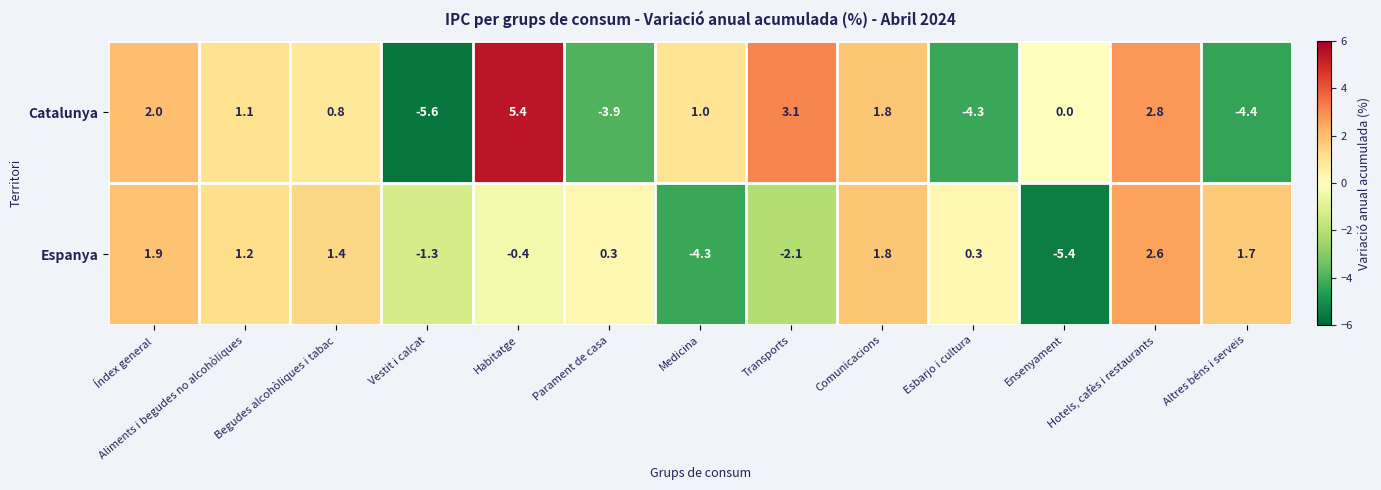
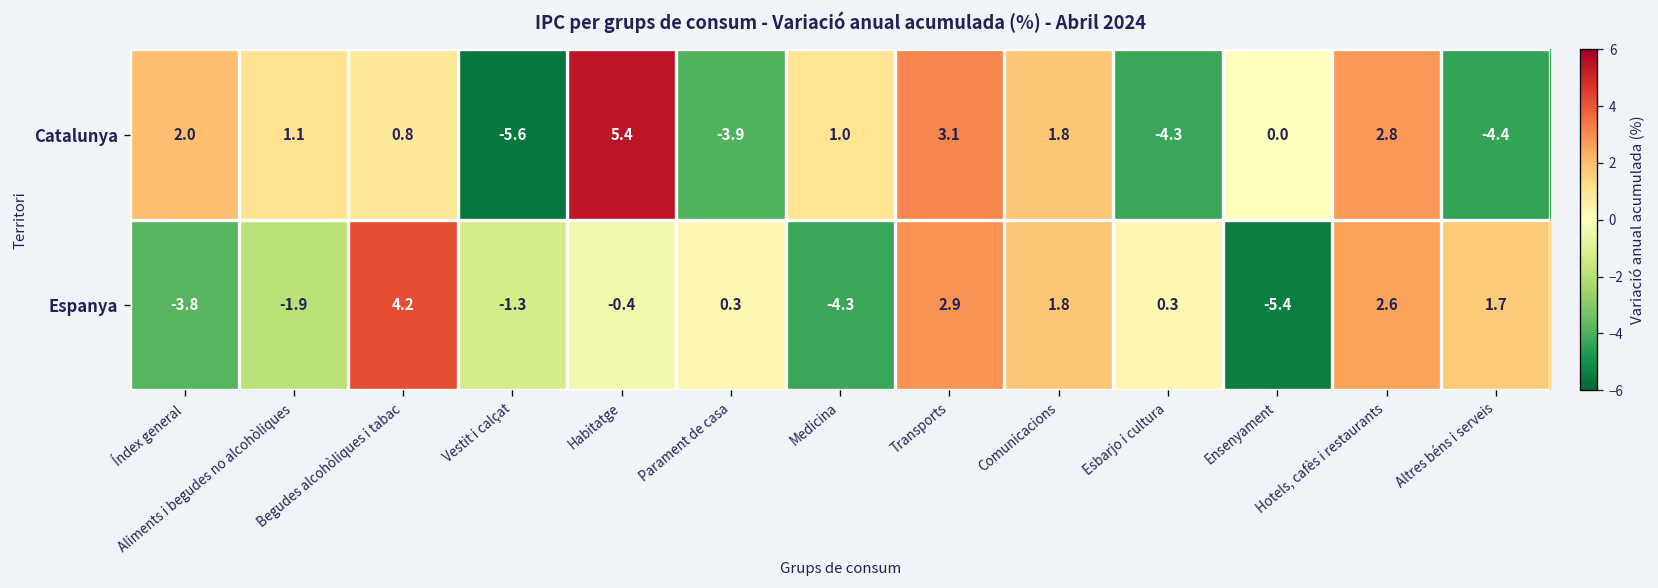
Espanya, Índex general: 1.9 -> -3.8
Espanya, Aliments i begudes no alcohòliques: 1.2 -> -1.9
Espanya, Begudes alcohòliques i tabac: 1.4 -> 4.2
Espanya, Transports: -2.1 -> 2.9
